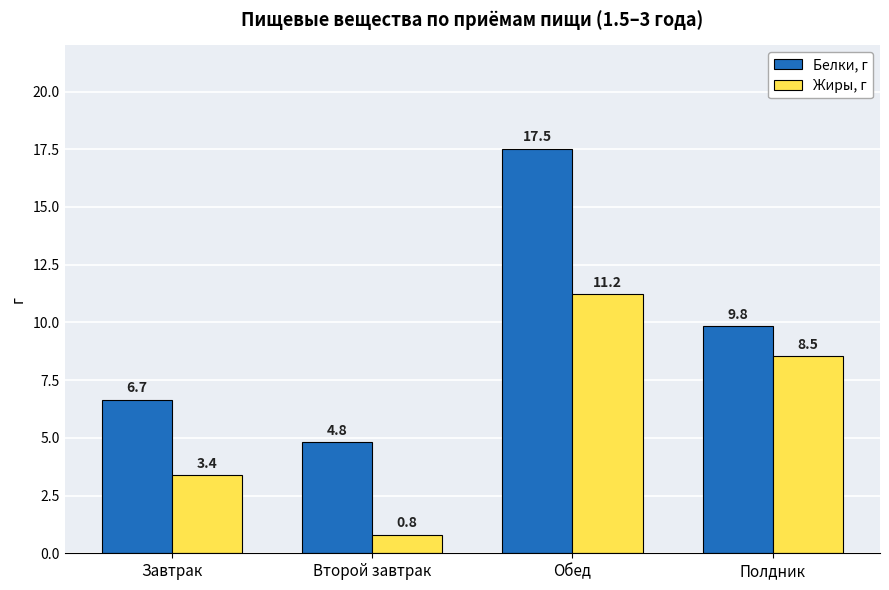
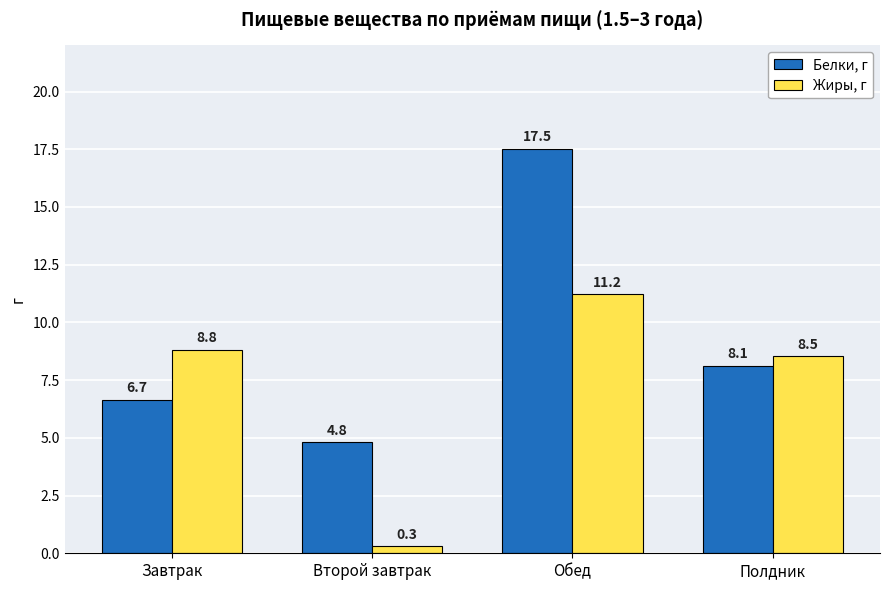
Жиры, г, Завтрак: 3.4 -> 8.8
Жиры, г, Второй завтрак: 0.8 -> 0.3
Белки, г, Полдник: 9.8 -> 8.1
